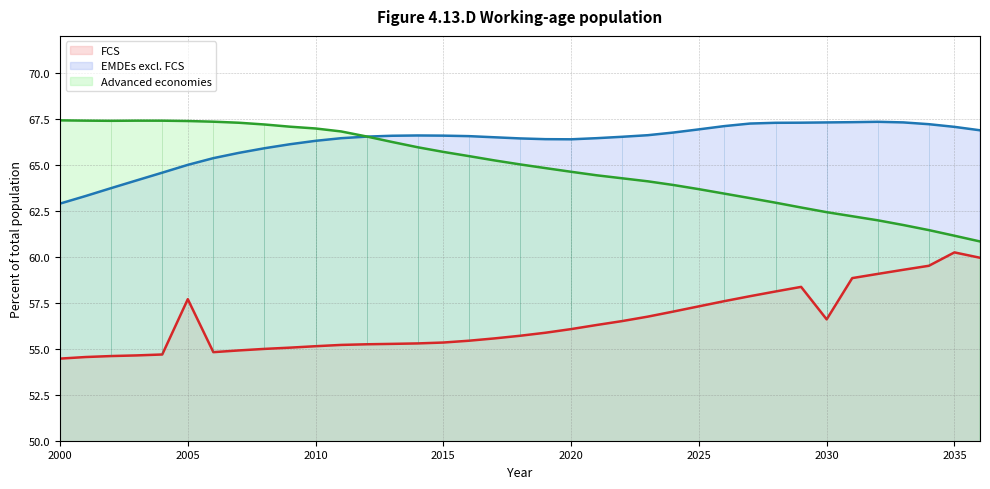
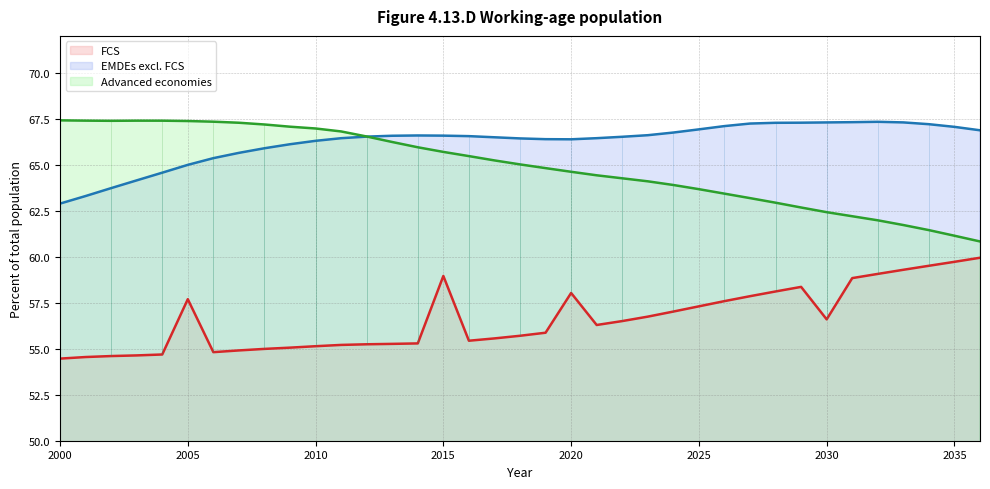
FCS, 2015: 55.3 -> 59.0
FCS, 2020: 56.1 -> 58.0
FCS, 2035: 60.2 -> 59.7
